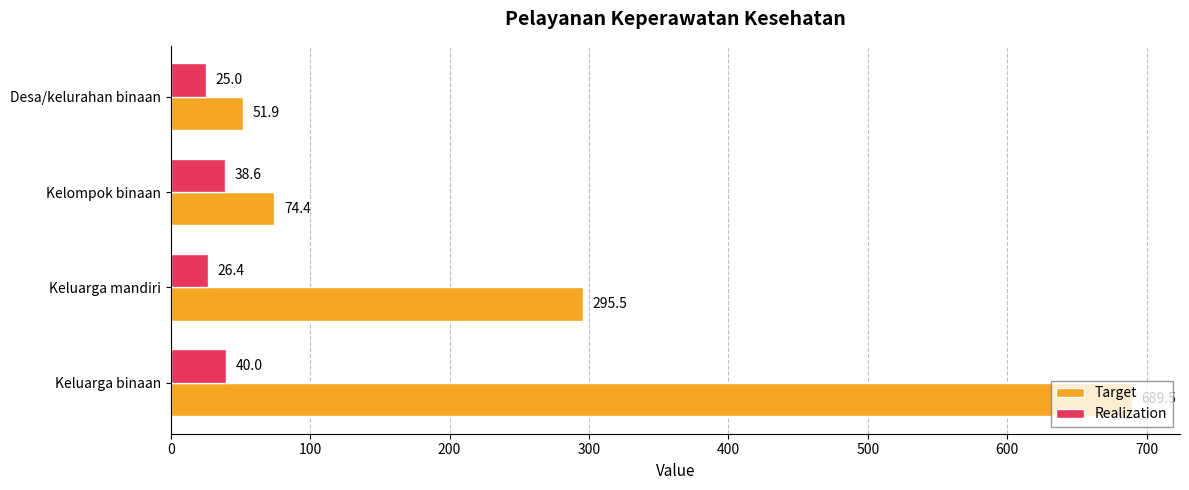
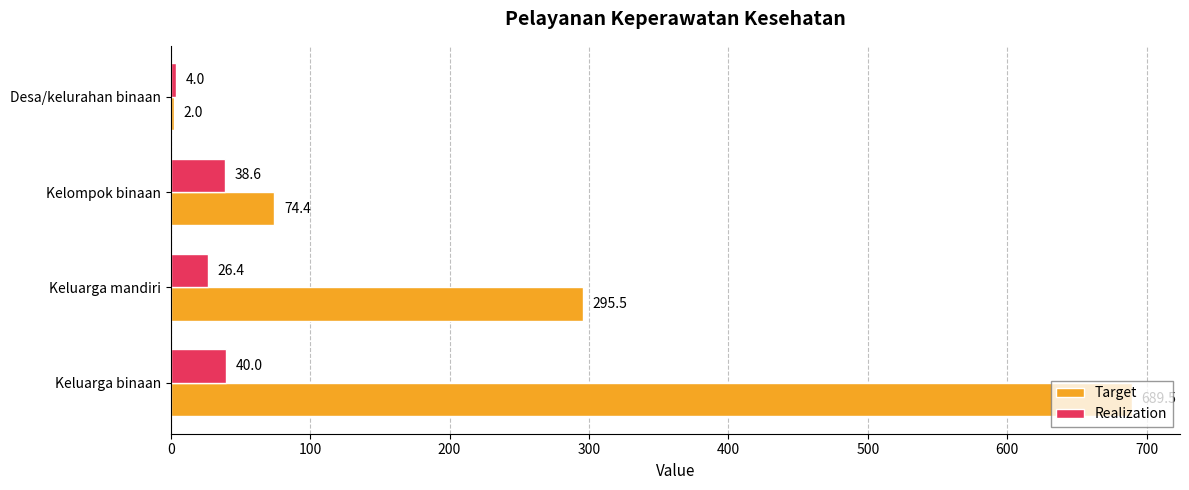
Realization, Desa/kelurahan binaan: 25.0 -> 4.0
Target, Desa/kelurahan binaan: 51.9 -> 2.0
